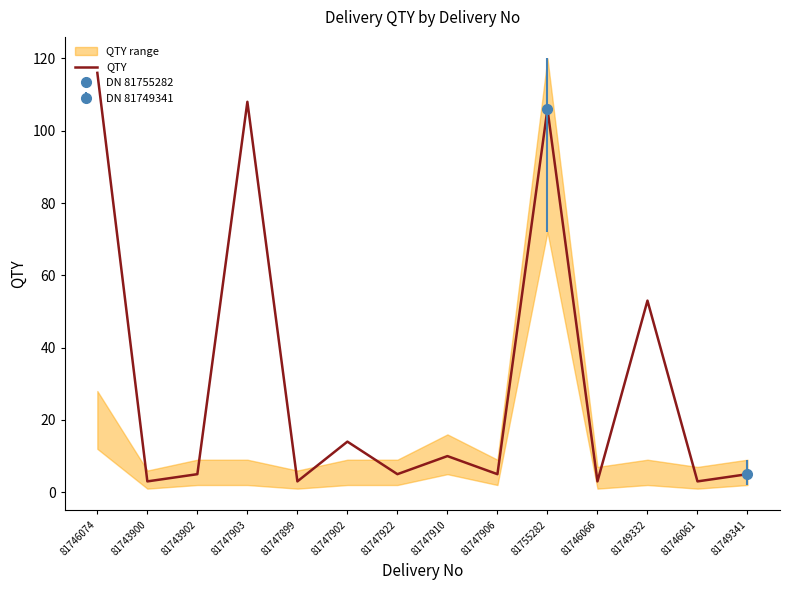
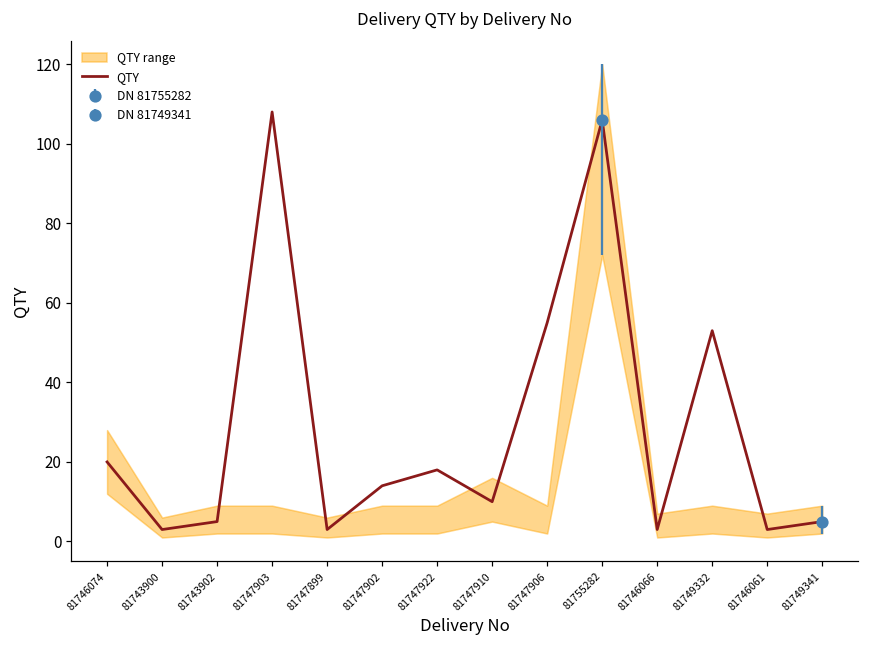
QTY, 81746074: 116 -> 20
QTY, 81747922: 5 -> 18
QTY, 81747906: 5 -> 55
